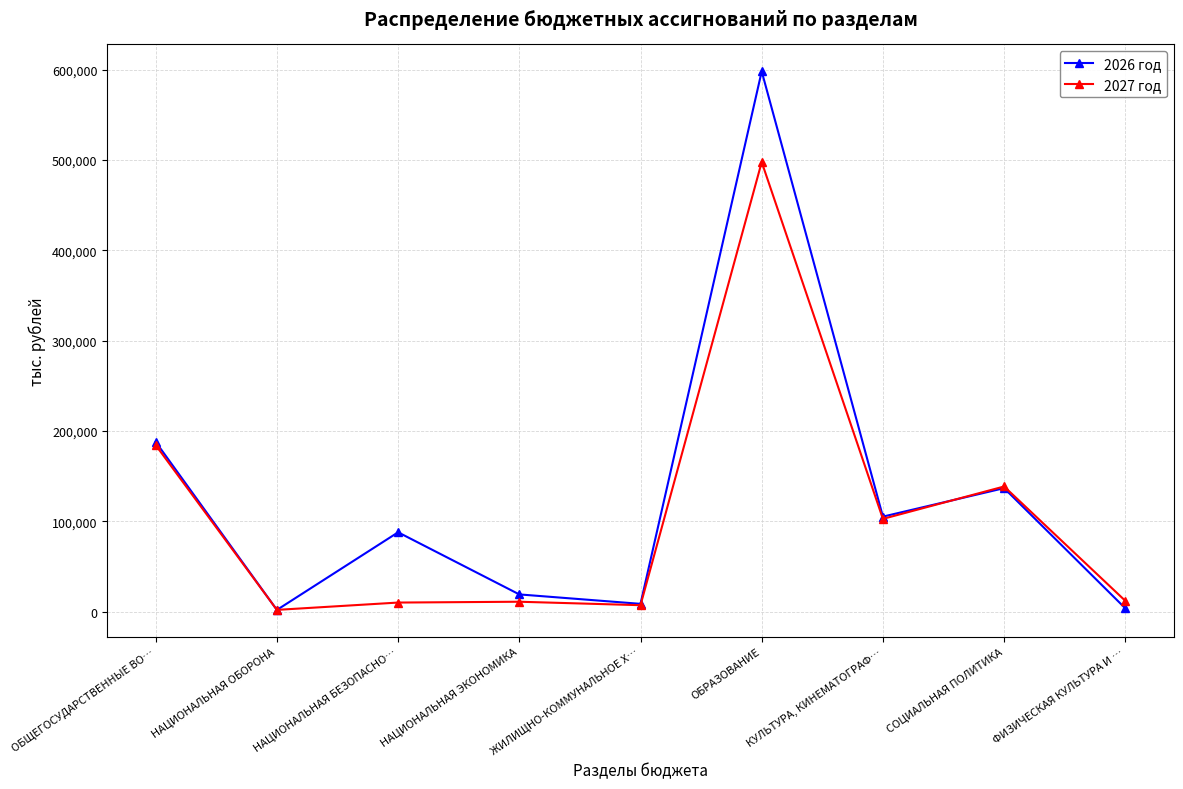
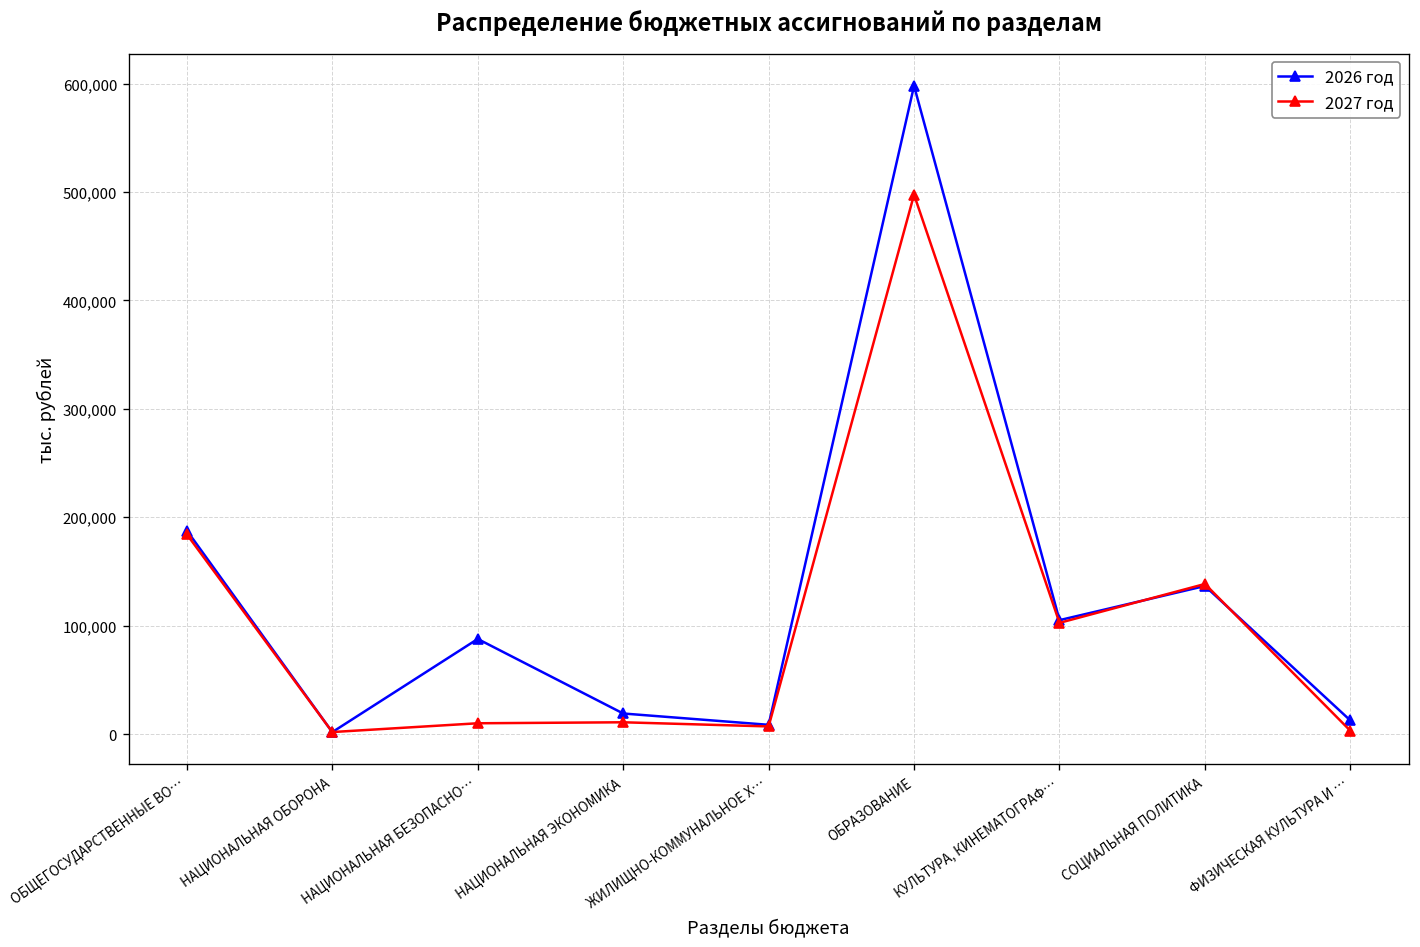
2026 год, ФИЗИЧЕСКАЯ КУЛЬТУРА И …: 0 -> 10,000
2027 год, ФИЗИЧЕСКАЯ КУЛЬТУРА И …: 10,000 -> 0
